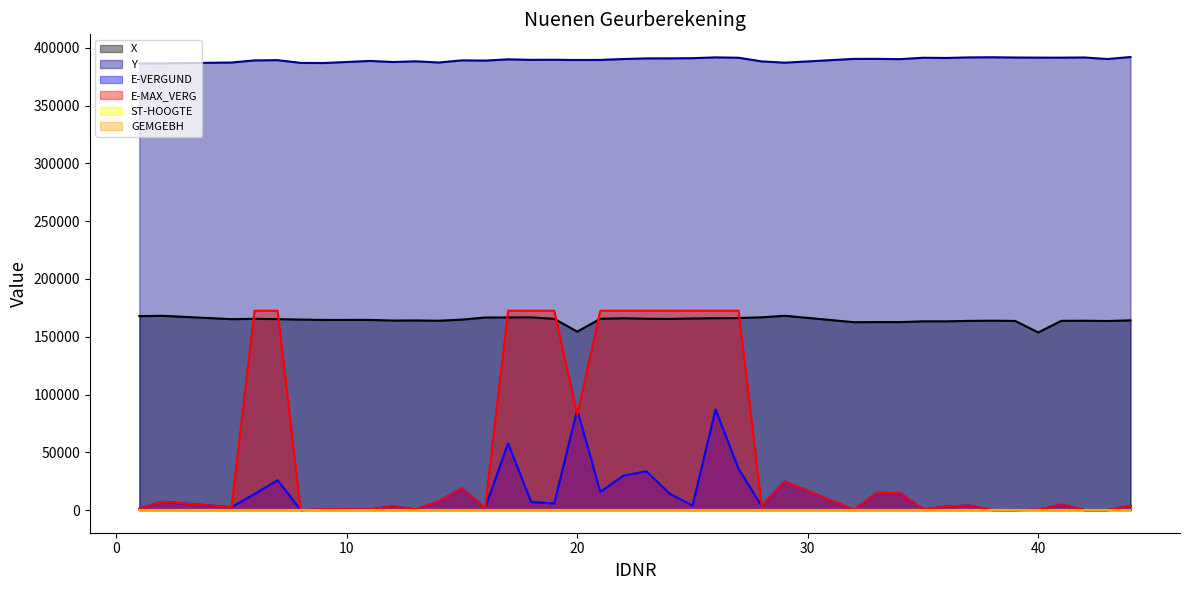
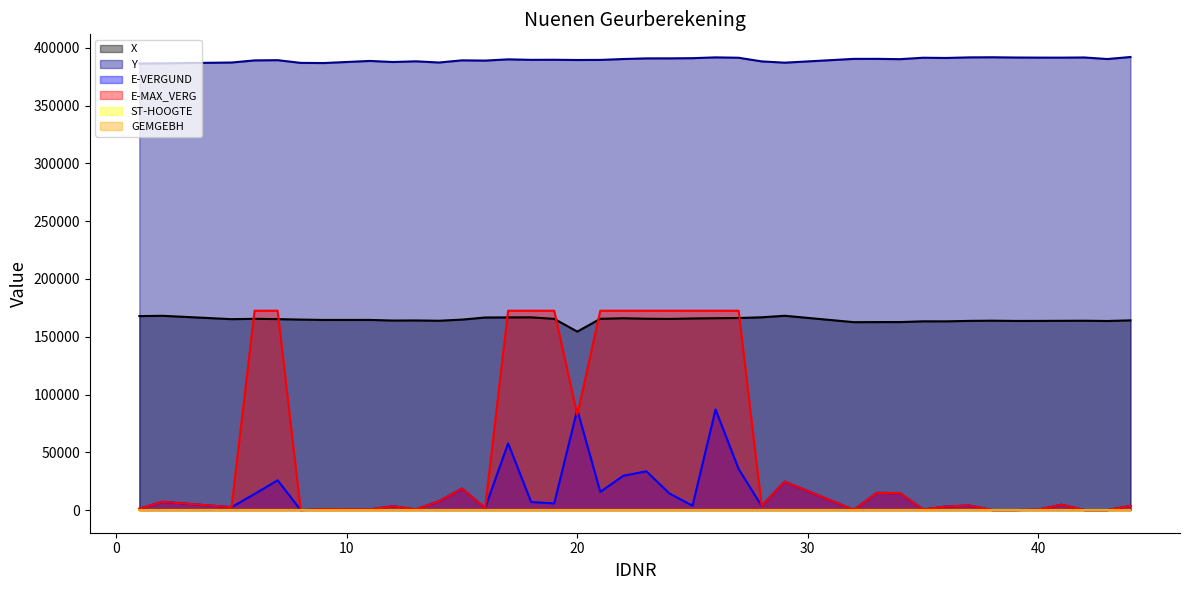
X, 40: 154000 -> 164000
